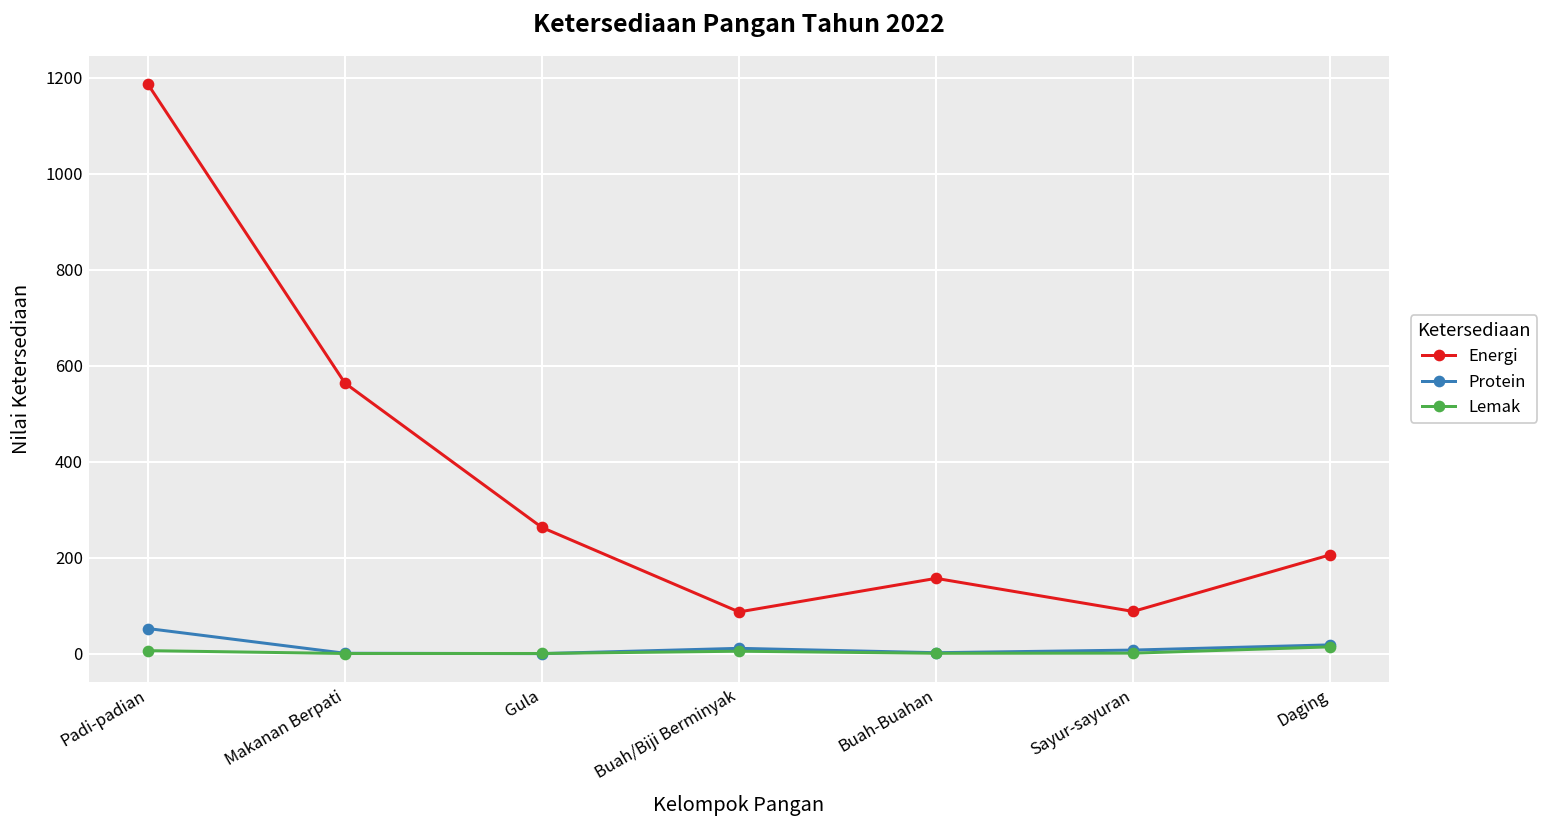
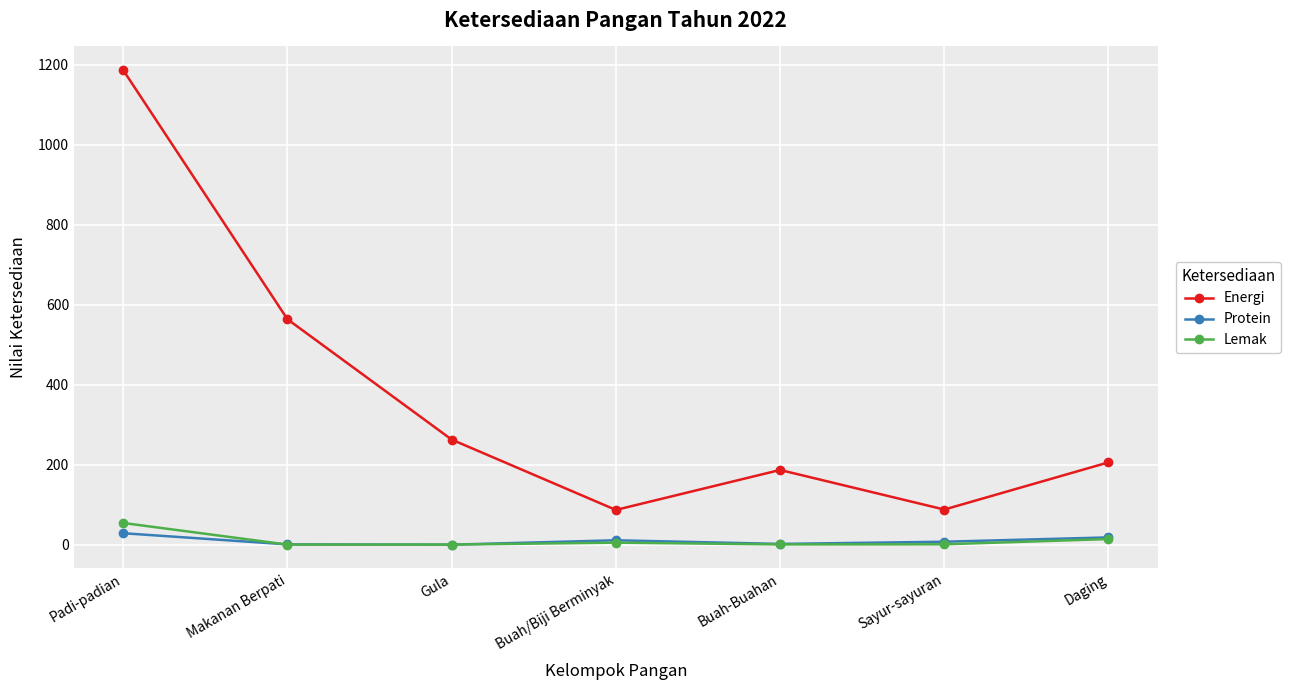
Protein, Padi-padian: 50 -> 30
Lemak, Padi-padian: 10 -> 50
Energi, Buah-Buahan: 160 -> 190
